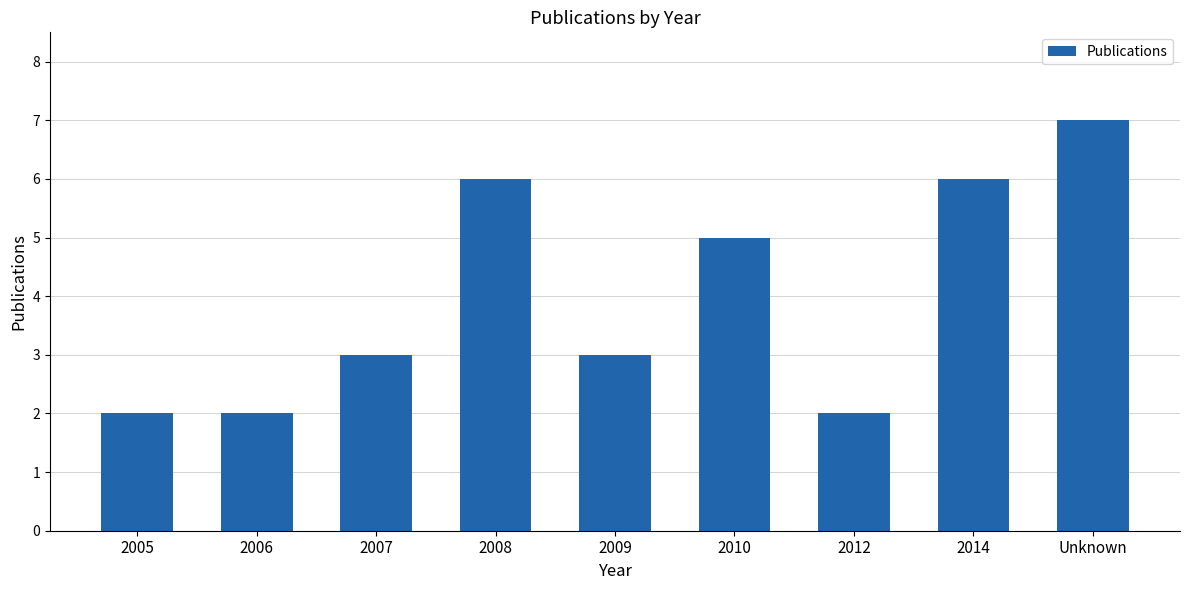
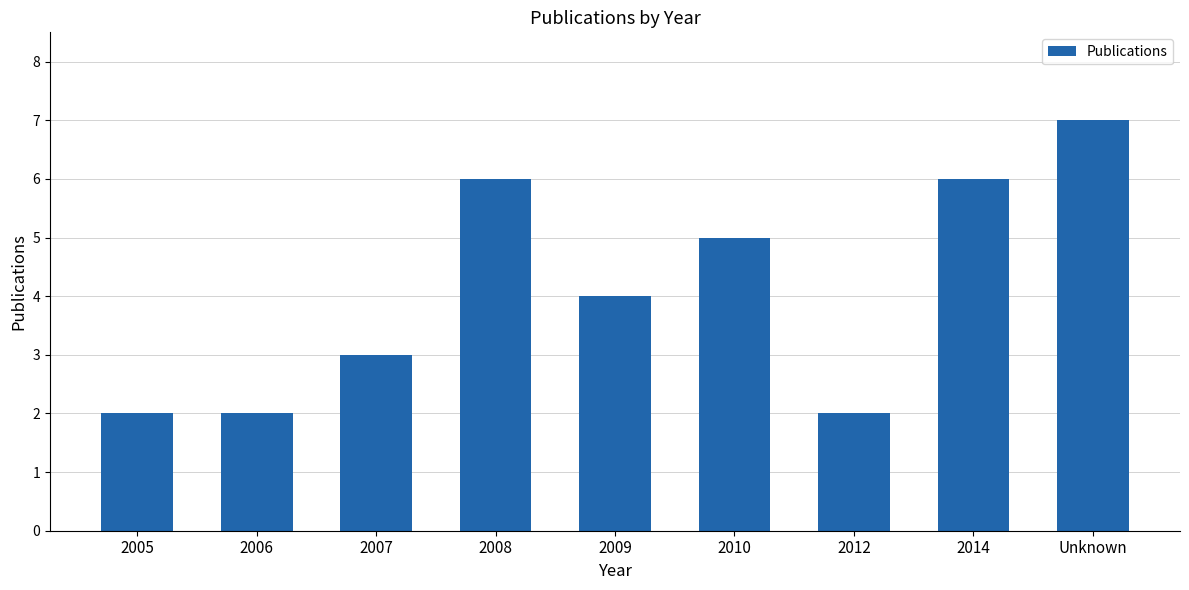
2009: 3 -> 4
